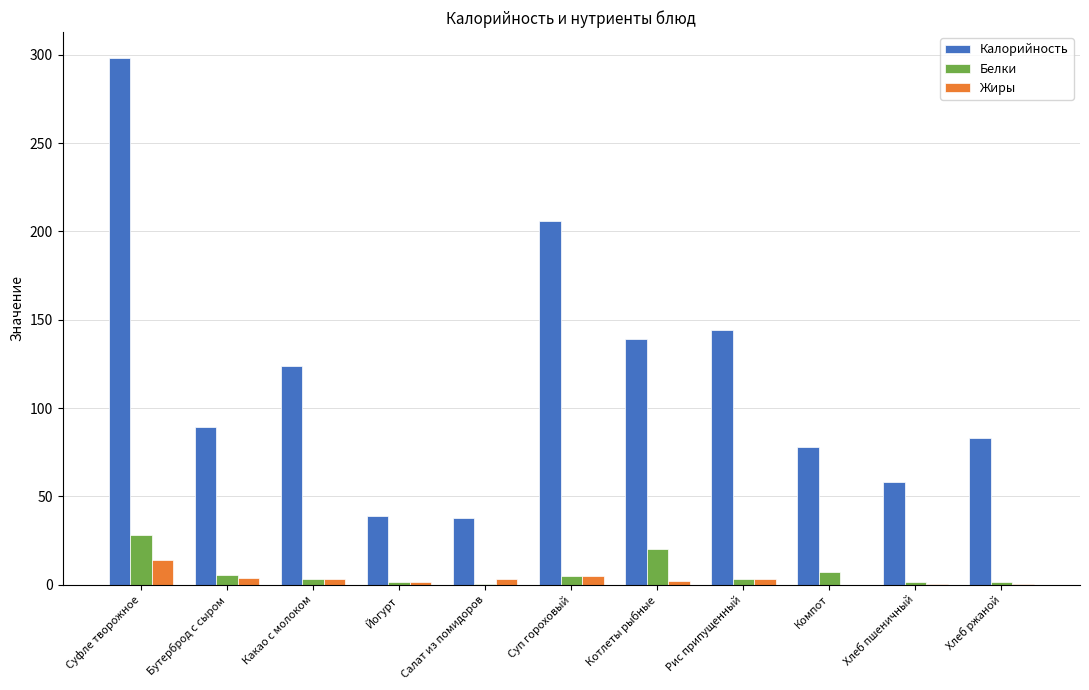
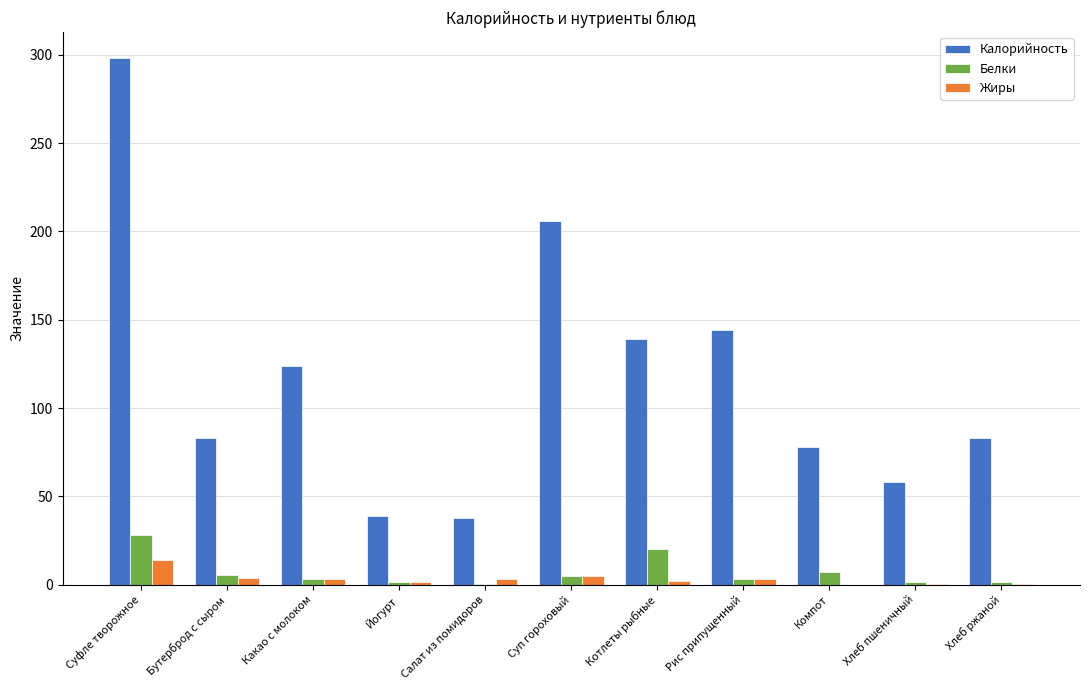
Калорийность, Бутерброд с сыром: 89 -> 83
